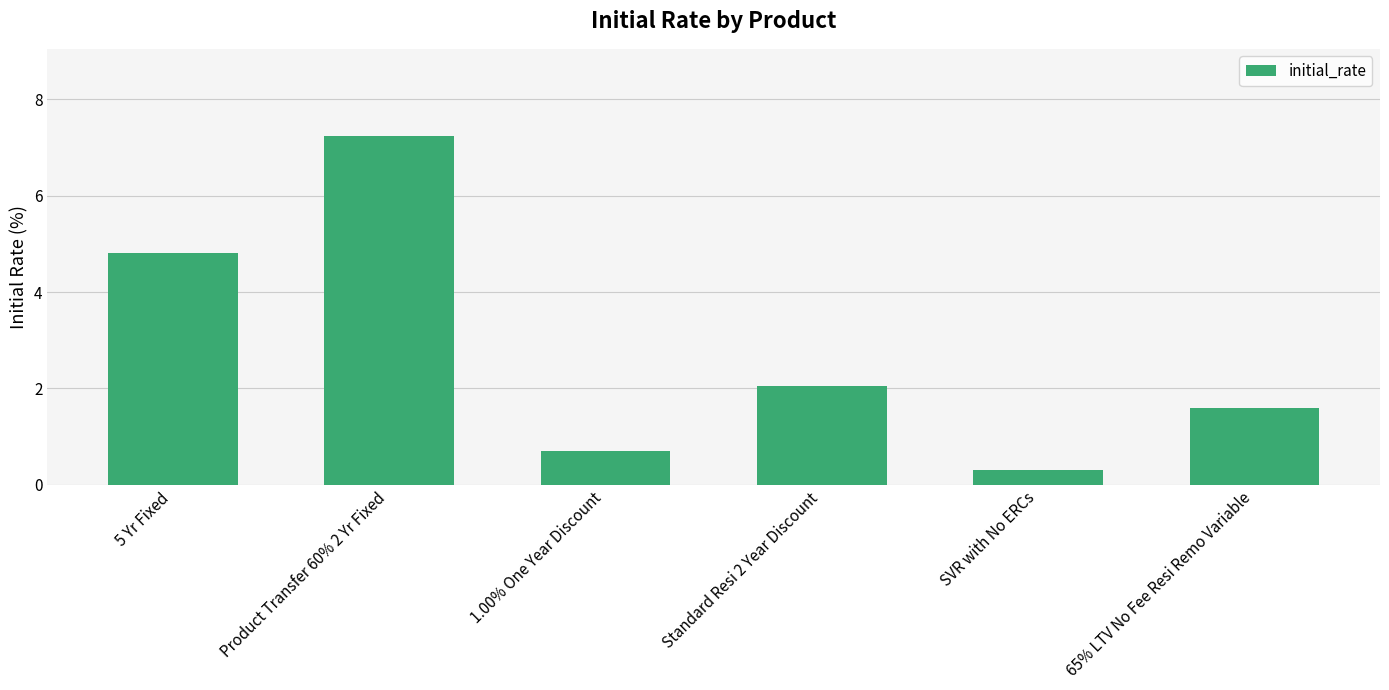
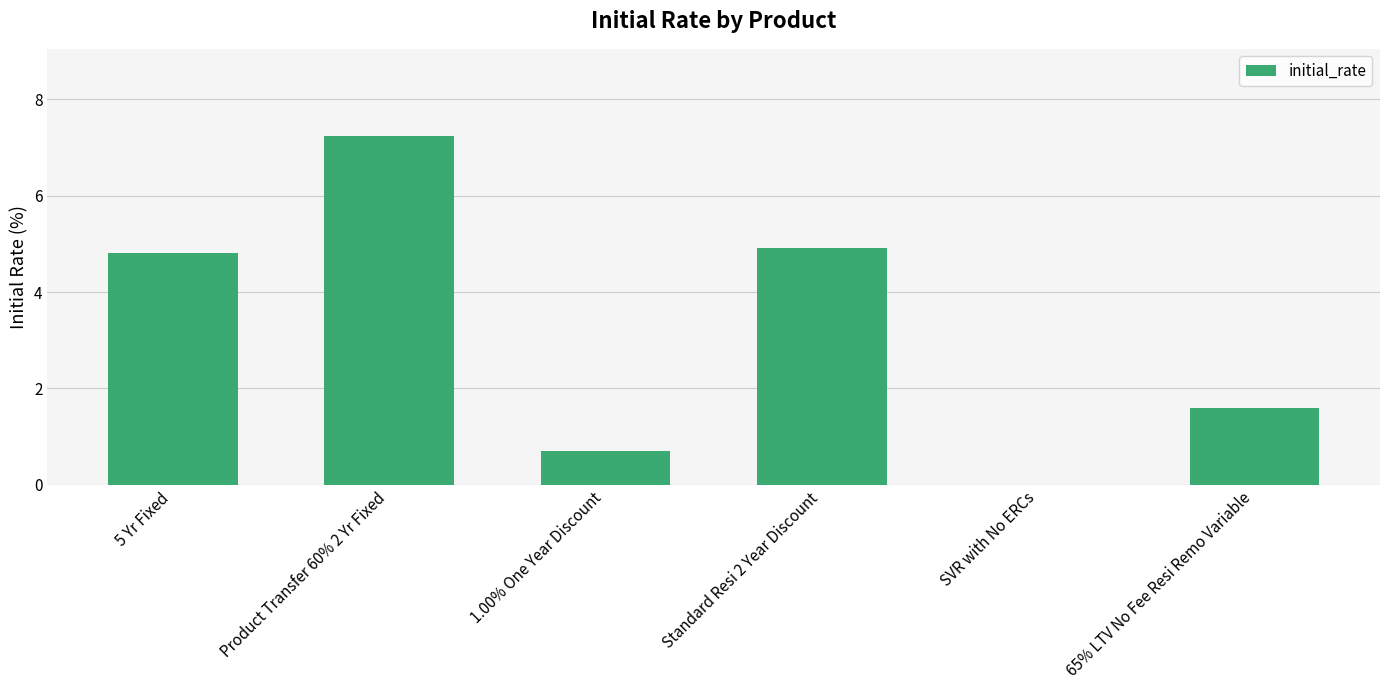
Standard Resi 2 Year Discount: 2.0 -> 4.9
SVR with No ERCs: 0.3 -> 0.0
